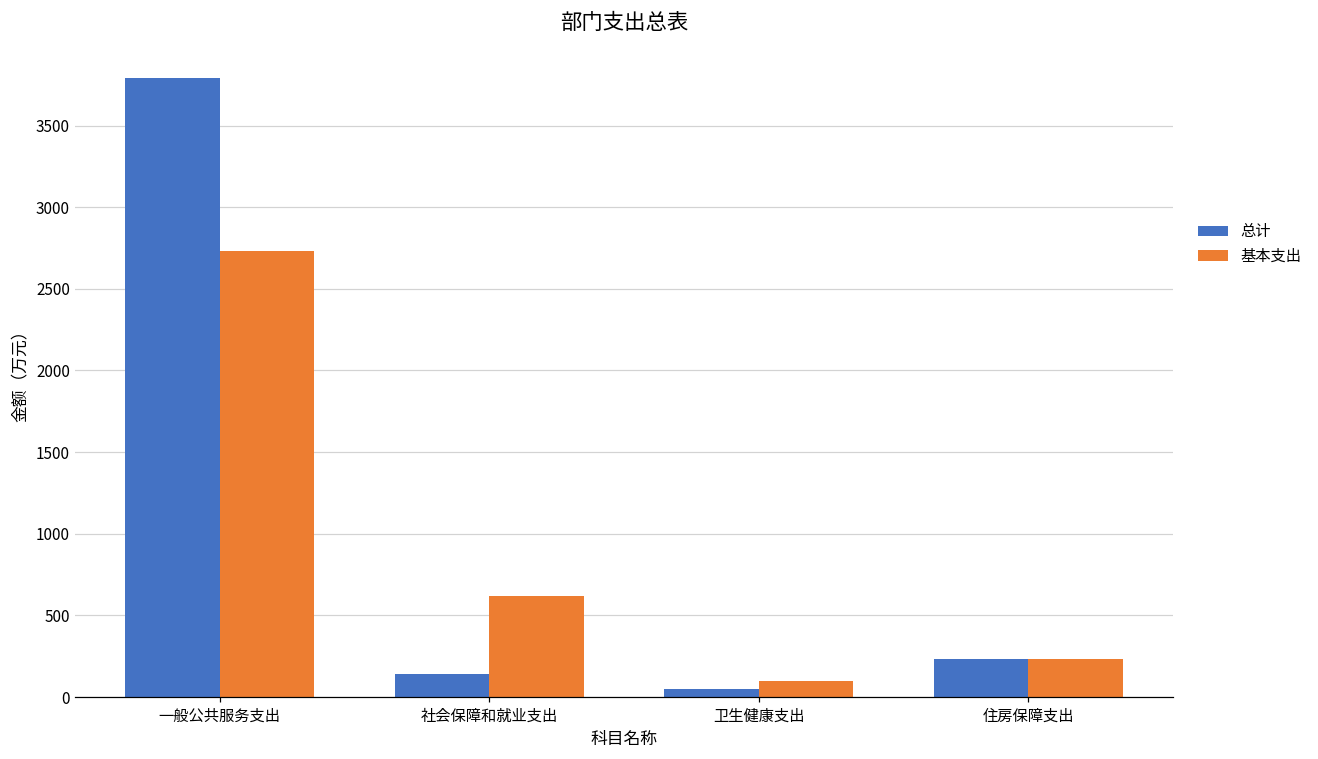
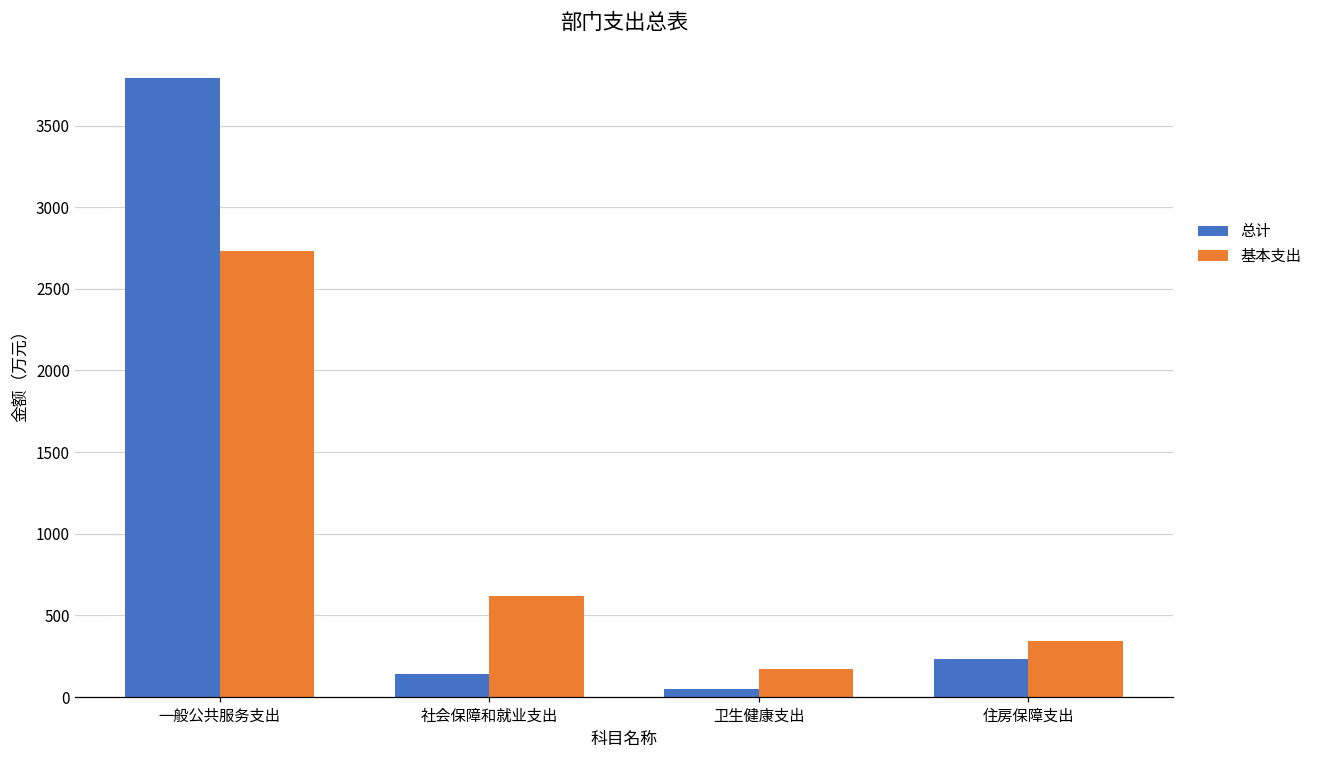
基本支出, 卫生健康支出: 100 -> 170
基本支出, 住房保障支出: 240 -> 350
